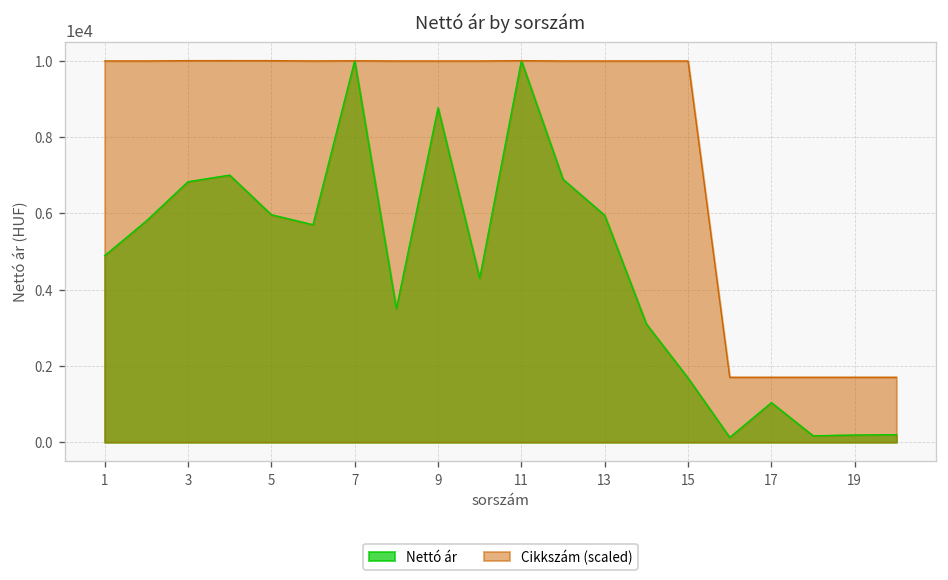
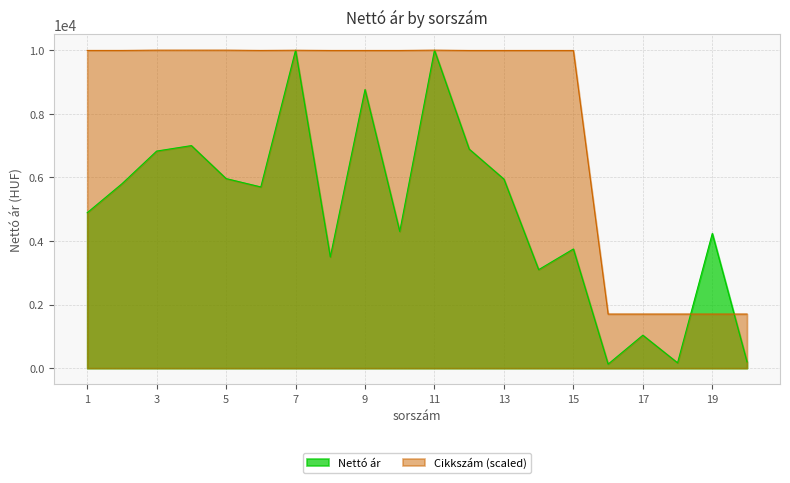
Nettó ár, 15: 1700 -> 3700
Nettó ár, 19: 200 -> 4200
